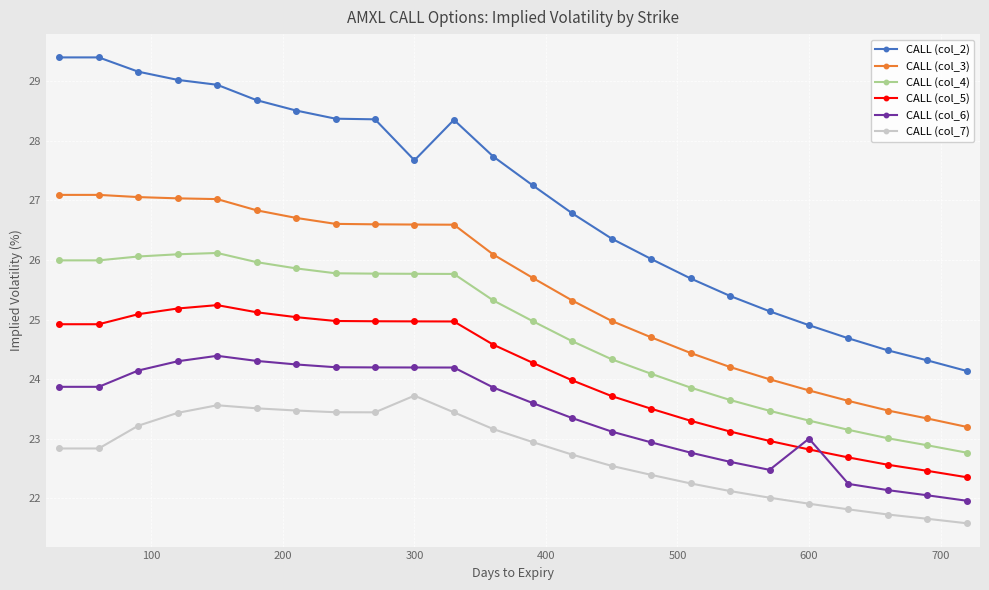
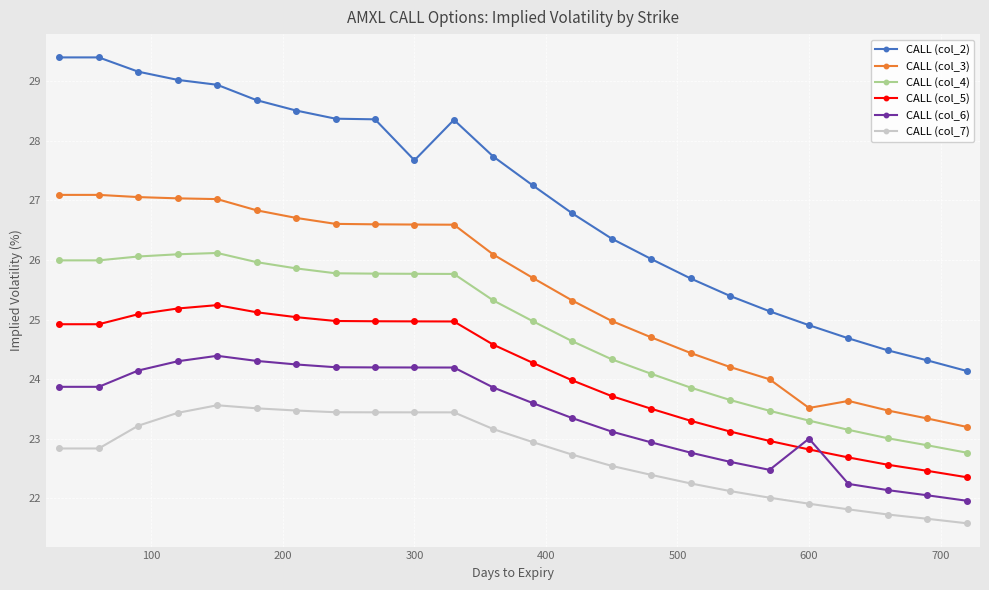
CALL (col_7), 300: 23.7 -> 23.4
CALL (col_3), 600: 23.8 -> 23.5
